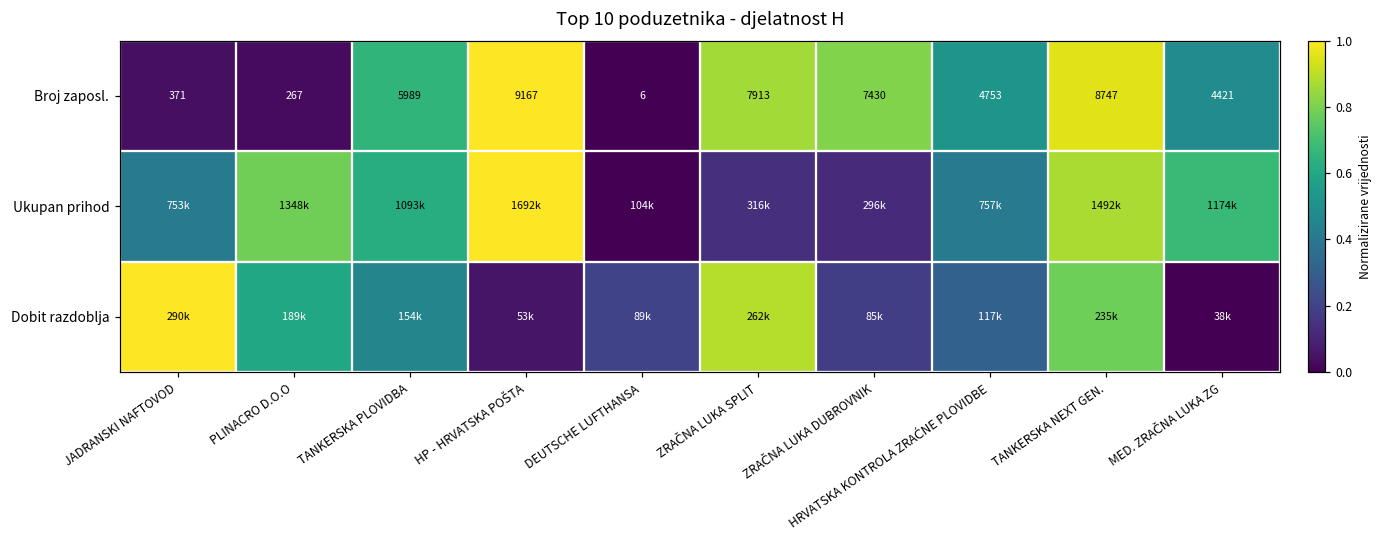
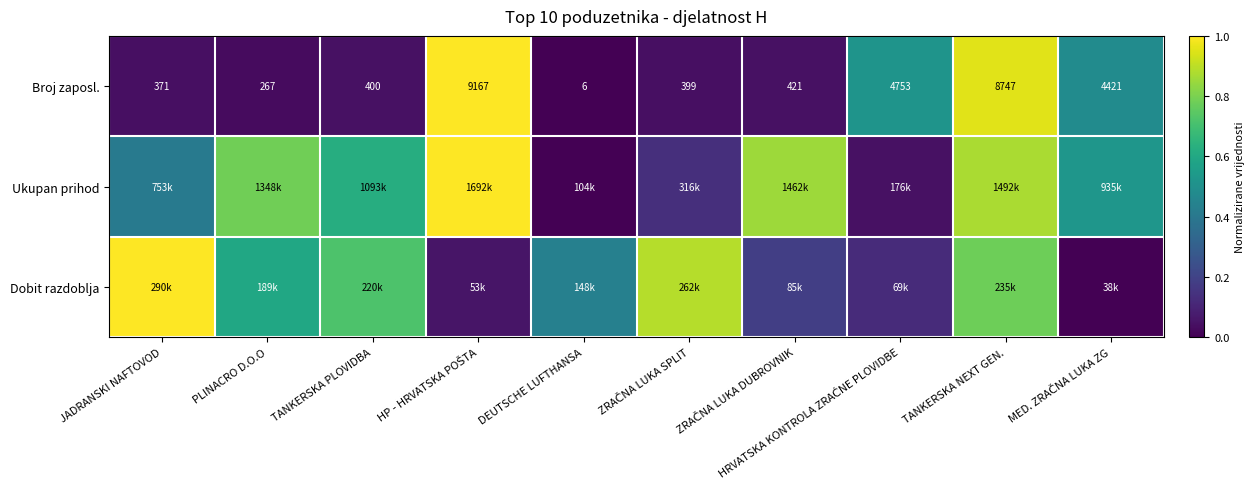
Broj zaposl., TANKERSKA PLOVIDBA: 5989 -> 400
Broj zaposl., ZRAČNA LUKA SPLIT: 7913 -> 399
Broj zaposl., ZRAČNA LUKA DUBROVNIK: 7430 -> 421
Ukupan prihod, ZRAČNA LUKA DUBROVNIK: 296k -> 1462k
Ukupan prihod, HRVATSKA KONTROLA ZRAĆNE PLOVIDBE: 757k -> 176k
Ukupan prihod, MED. ZRAČNA LUKA ZG: 1174k -> 935k
Dobit razdoblja, TANKERSKA PLOVIDBA: 154k -> 220k
Dobit razdoblja, DEUTSCHE LUFTHANSA: 89k -> 148k
Dobit razdoblja, HRVATSKA KONTROLA ZRAĆNE PLOVIDBE: 117k -> 69k
